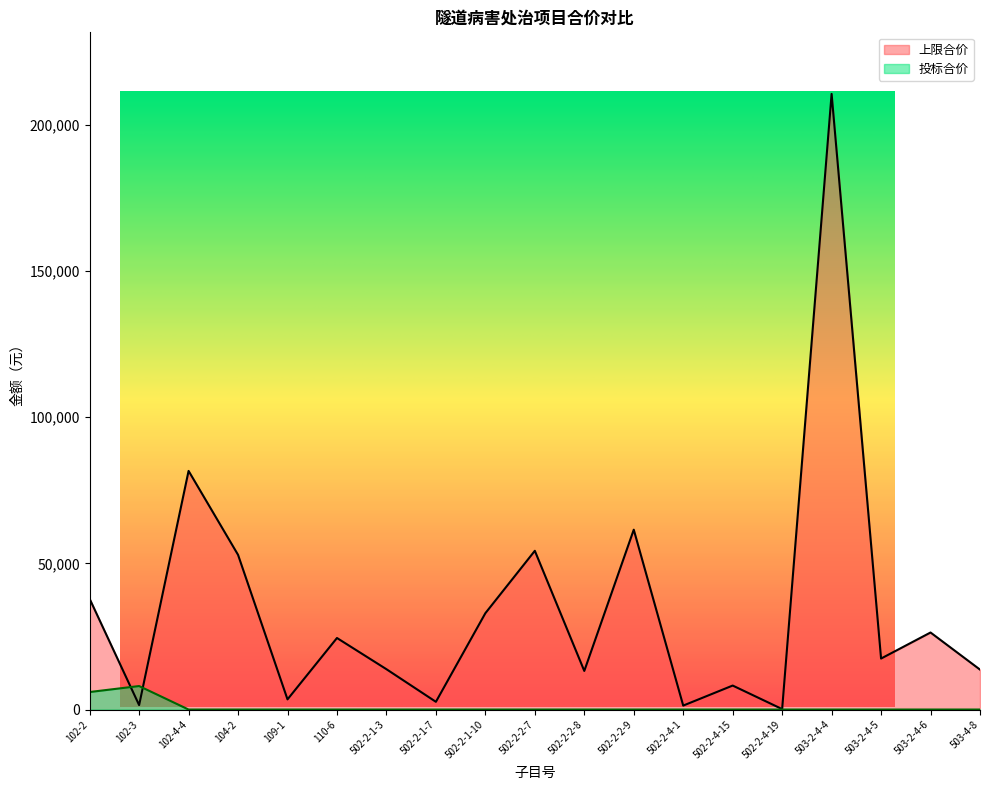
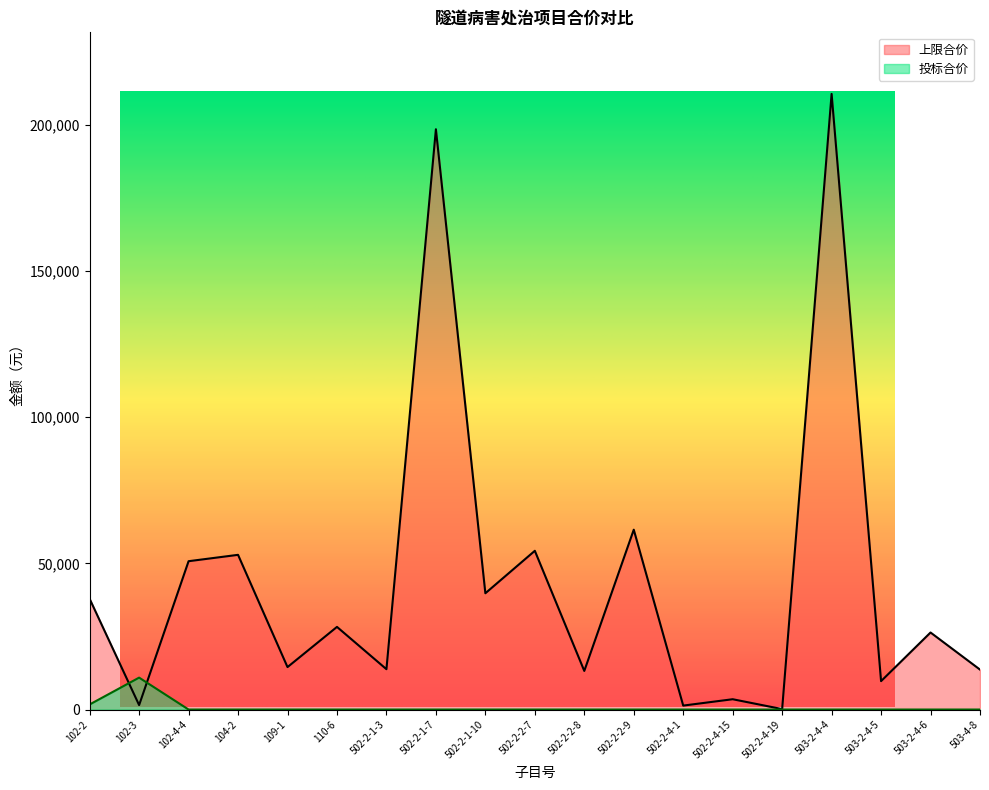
隧道病害处治项目合价对比, 投标合价, 102-2: 6,000 -> 2,000
隧道病害处治项目合价对比, 投标合价, 102-3: 8,000 -> 11,000
隧道病害处治项目合价对比, 上限合价, 102-4-4: 82,000 -> 51,000
隧道病害处治项目合价对比, 上限合价, 109-1: 3,000 -> 15,000
隧道病害处治项目合价对比, 上限合价, 110-6: 24,000 -> 28,000
隧道病害处治项目合价对比, 上限合价, 502-2-1-7: 3,000 -> 198,000
隧道病害处治项目合价对比, 上限合价, 502-2-1-10: 33,000 -> 40,000
隧道病害处治项目合价对比, 上限合价, 502-2-4-15: 8,000 -> 4,000
隧道病害处治项目合价对比, 上限合价, 503-2-4-5: 17,000 -> 10,000
